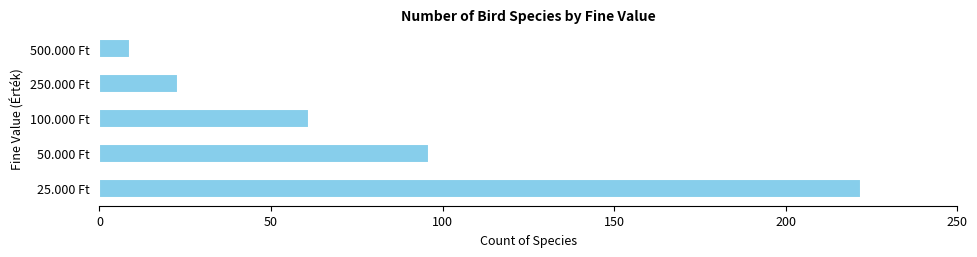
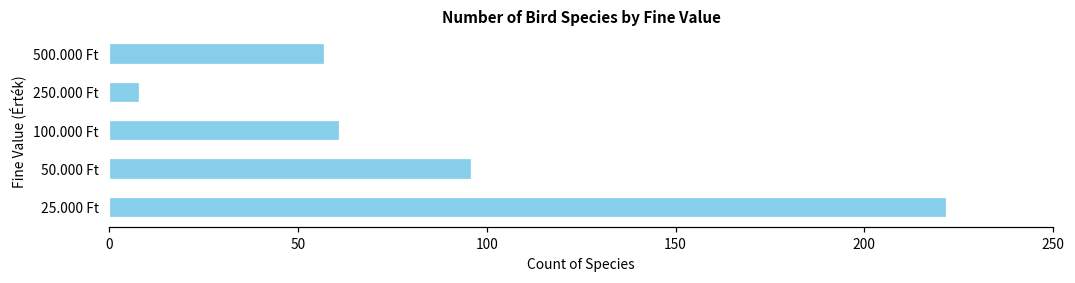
500.000 Ft: 9 -> 57
250.000 Ft: 23 -> 8
